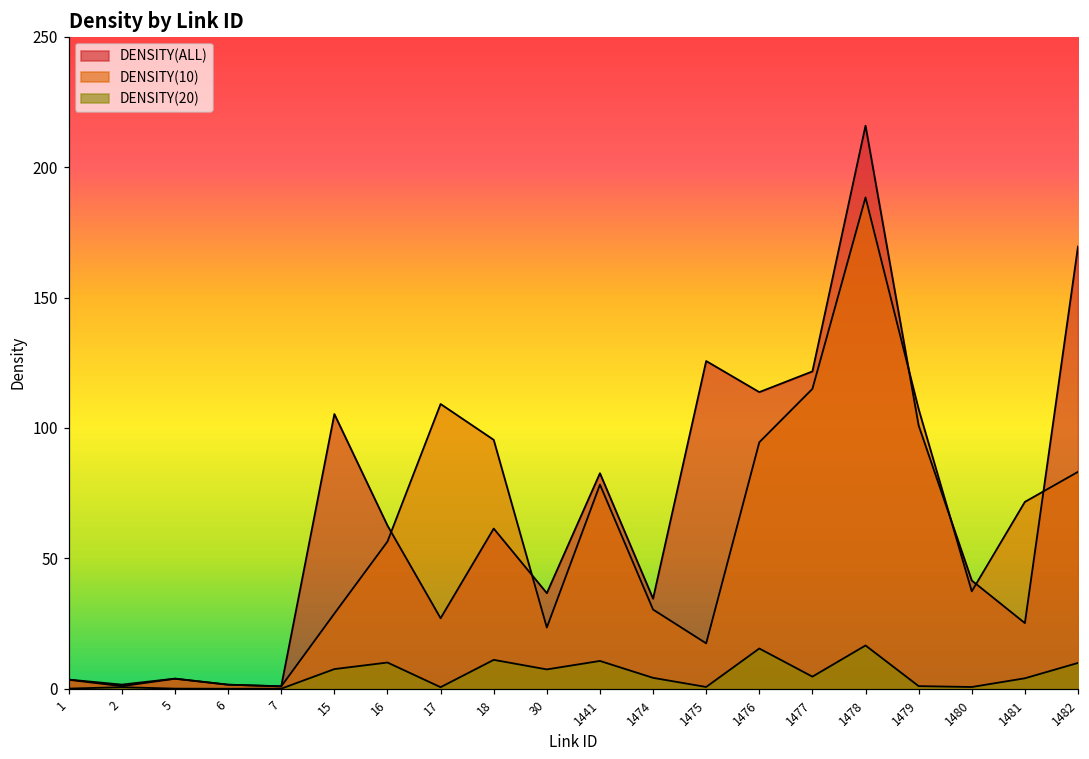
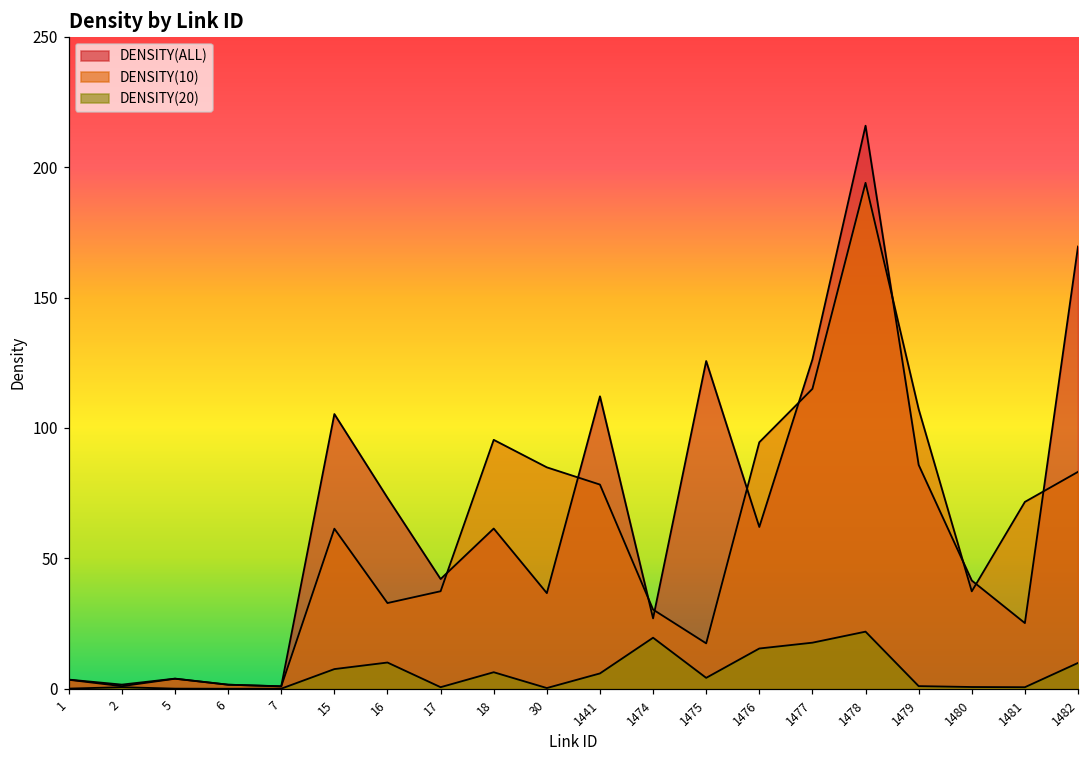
DENSITY(10), 15: 29 -> 61
DENSITY(ALL), 16: 63 -> 73
DENSITY(10), 16: 56 -> 33
DENSITY(ALL), 17: 27 -> 42
DENSITY(10), 17: 109 -> 37
DENSITY(20), 18: 11 -> 6
DENSITY(10), 30: 23 -> 85
DENSITY(20), 30: 7 -> 0
DENSITY(ALL), 1441: 83 -> 112
DENSITY(20), 1441: 11 -> 6
DENSITY(ALL), 1474: 35 -> 27
DENSITY(20), 1474: 4 -> 20
DENSITY(20), 1475: 1 -> 4
DENSITY(ALL), 1476: 114 -> 62
DENSITY(ALL), 1477: 122 -> 126
DENSITY(20), 1477: 5 -> 18
DENSITY(10), 1478: 188 -> 194
DENSITY(20), 1478: 17 -> 22
DENSITY(ALL), 1479: 101 -> 86
DENSITY(20), 1481: 4 -> 1
